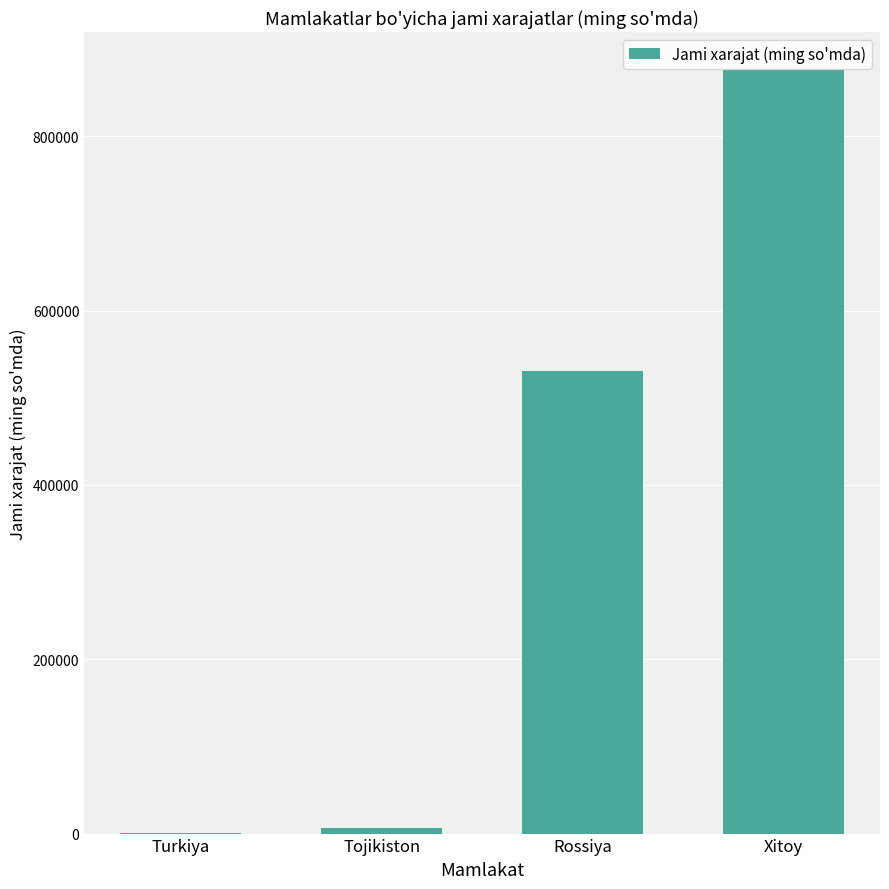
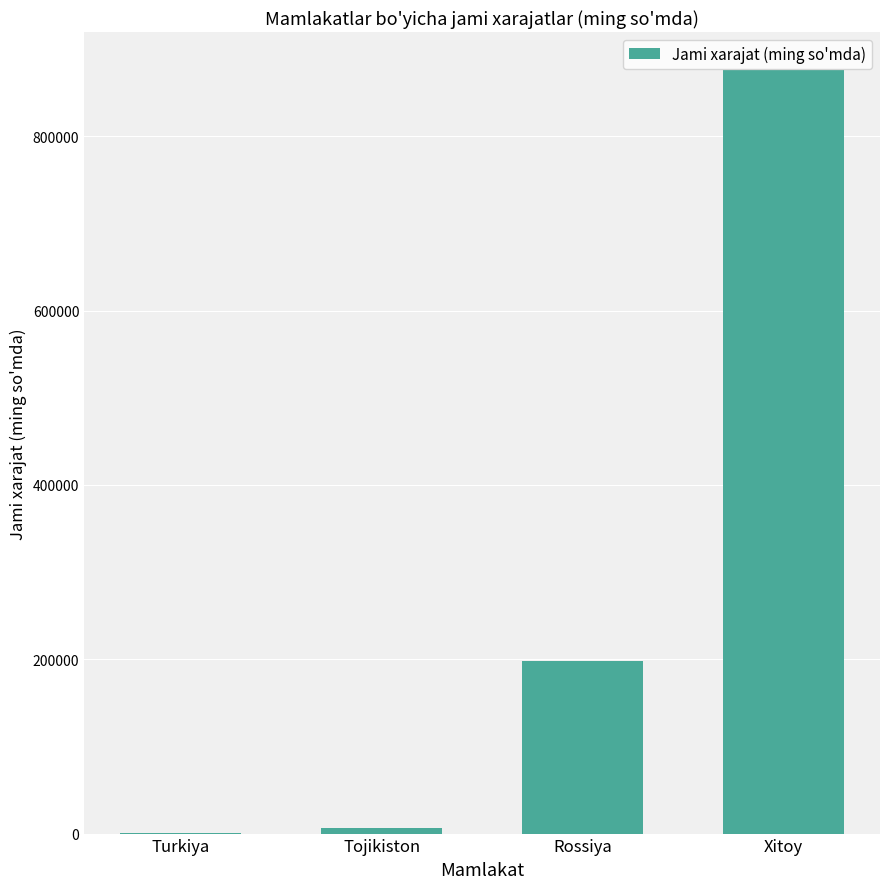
Rossiya: 530000 -> 200000
